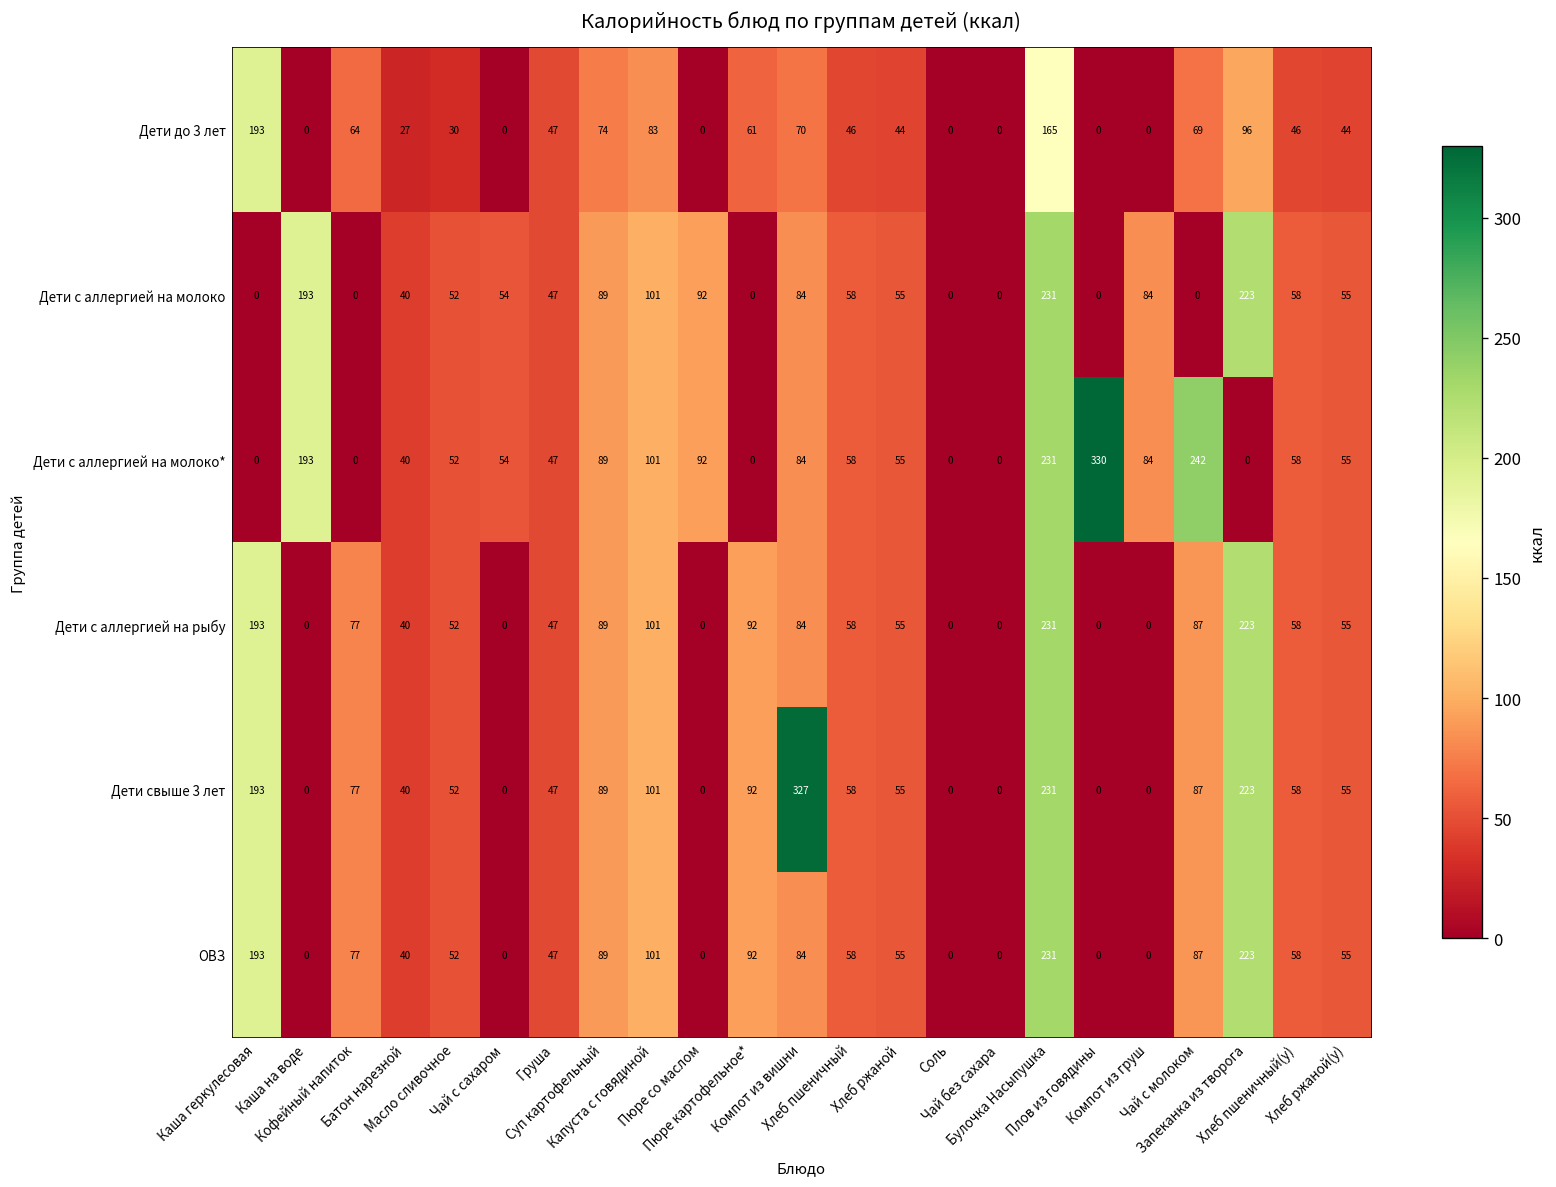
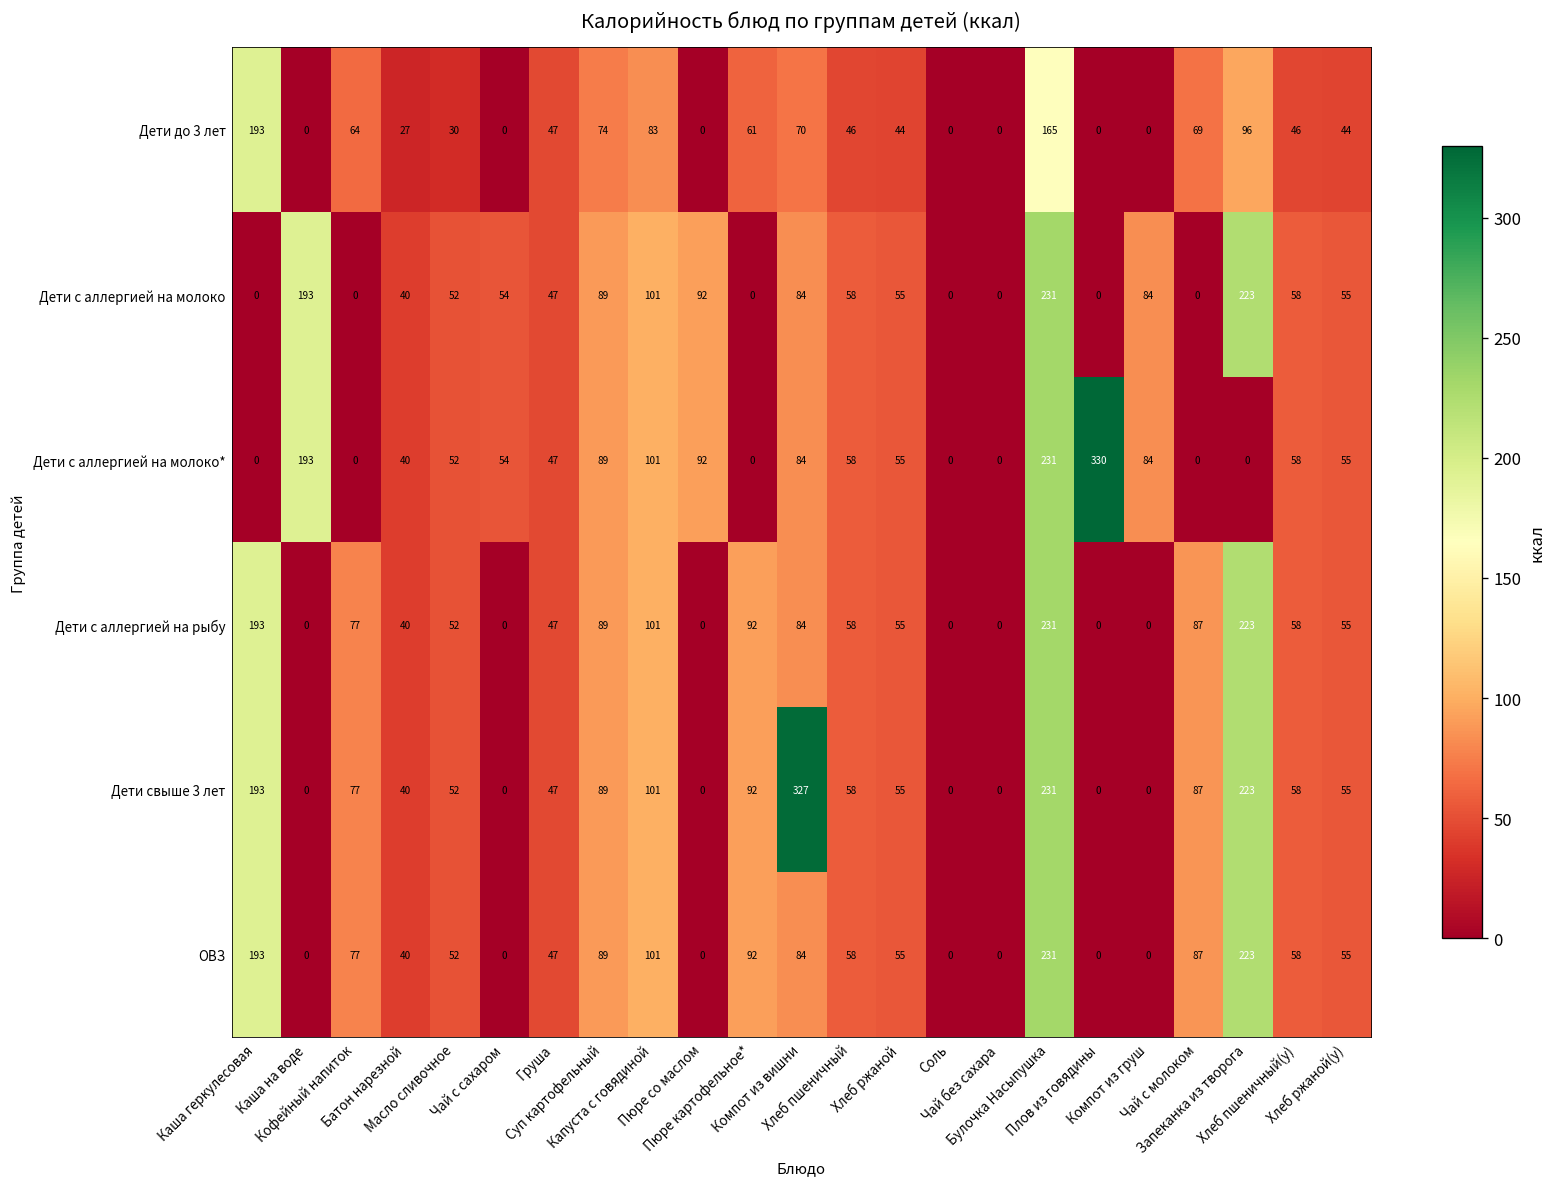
Дети с аллергией на молоко*, Чай с молоком: 242 -> 0
